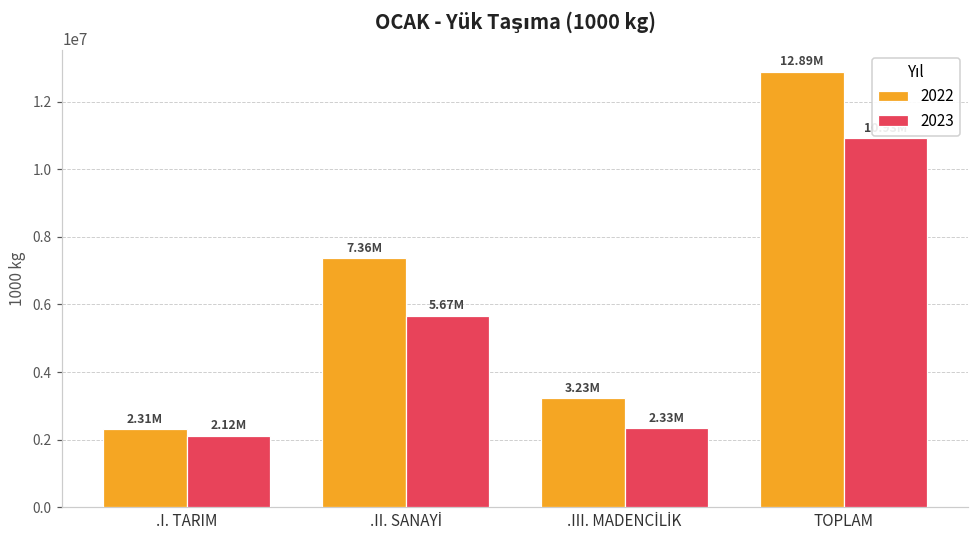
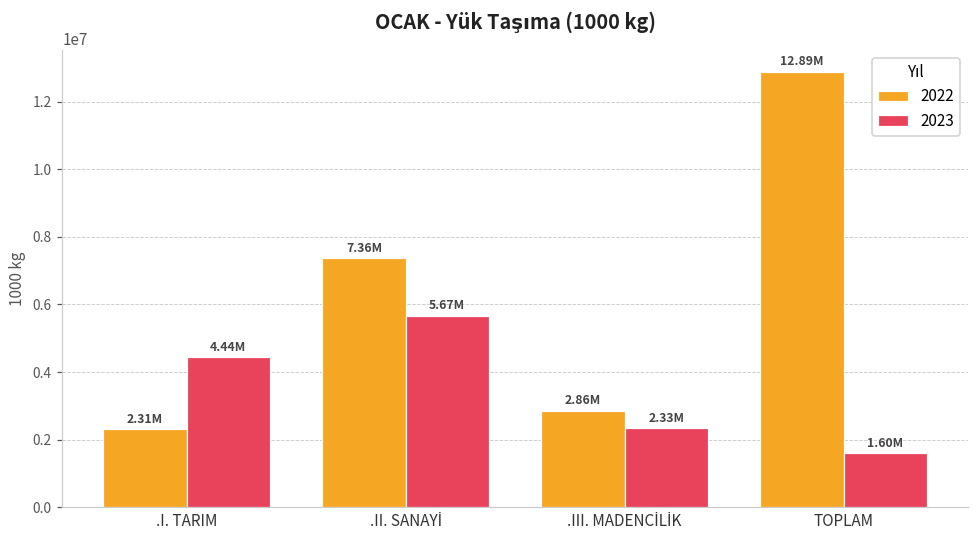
2023, .I. TARIM: 2.12M -> 4.44M
2022, .III. MADENCİLİK: 3.23M -> 2.86M
2023, TOPLAM: 10900000 -> 1600000
